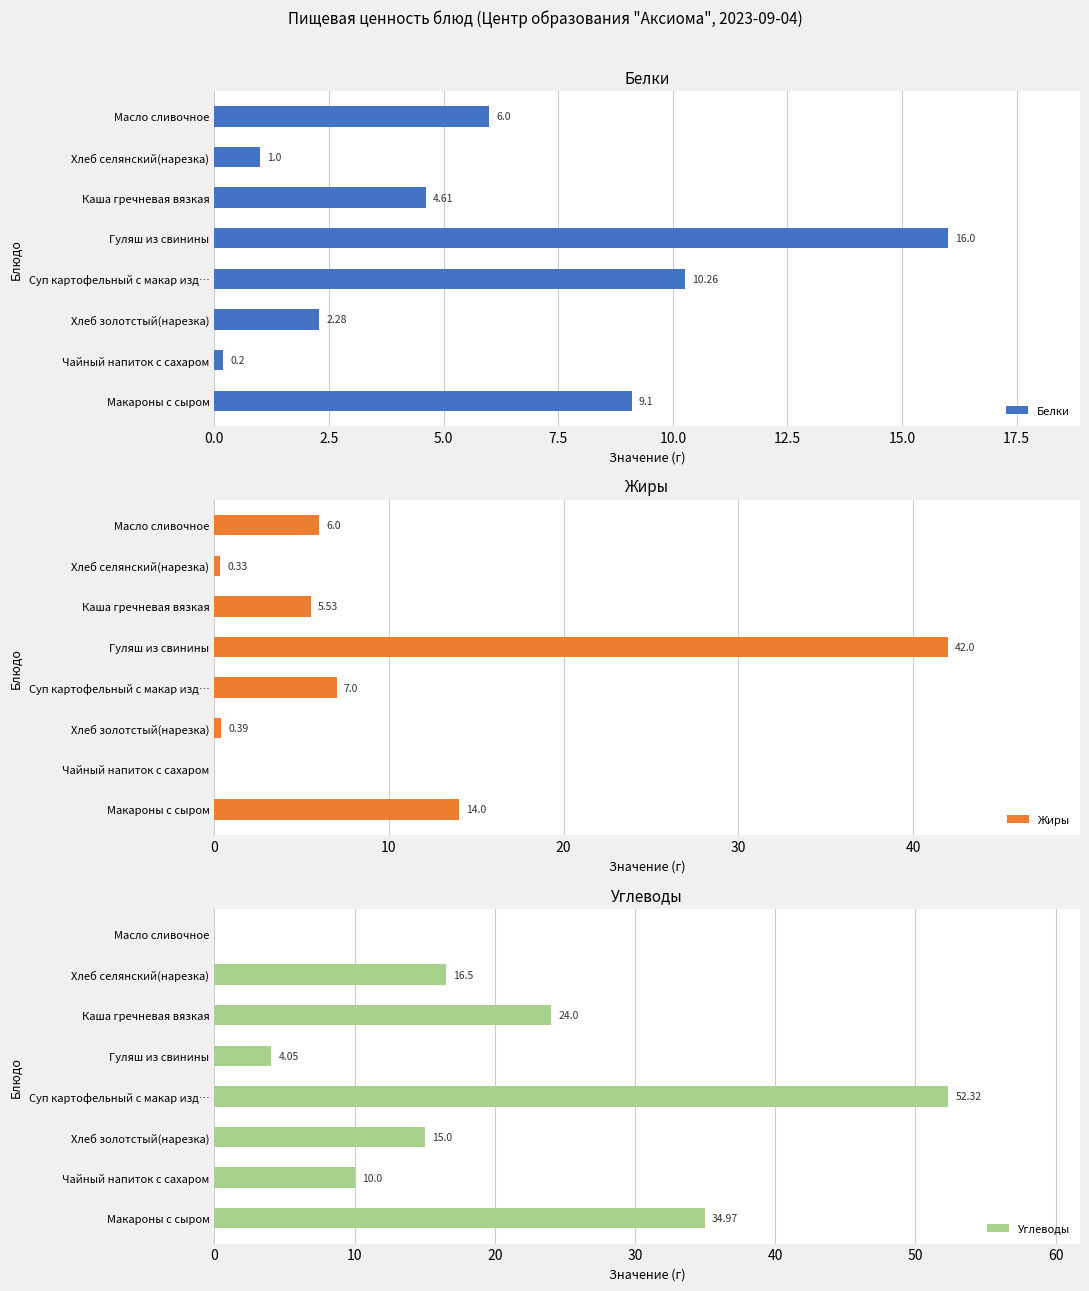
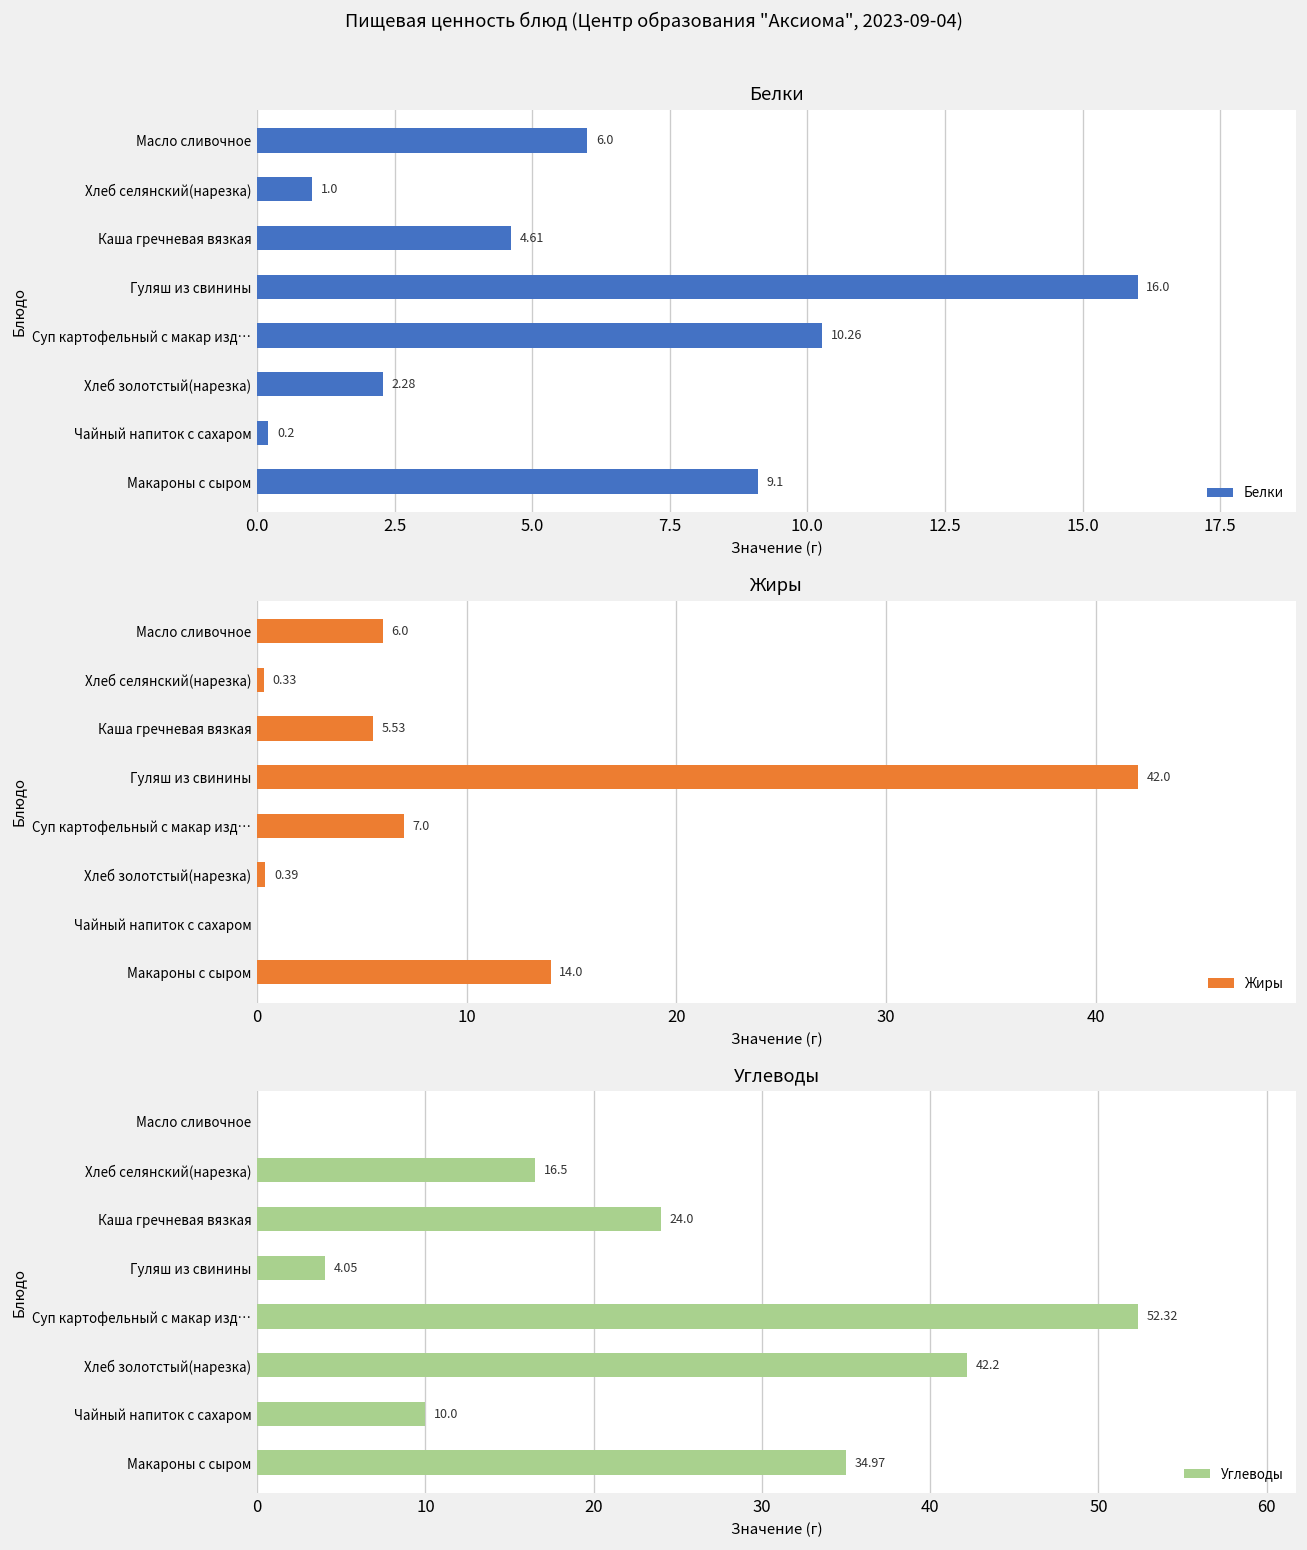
Углеводы, Хлеб золотстый(нарезка): 15.0 -> 42.2
